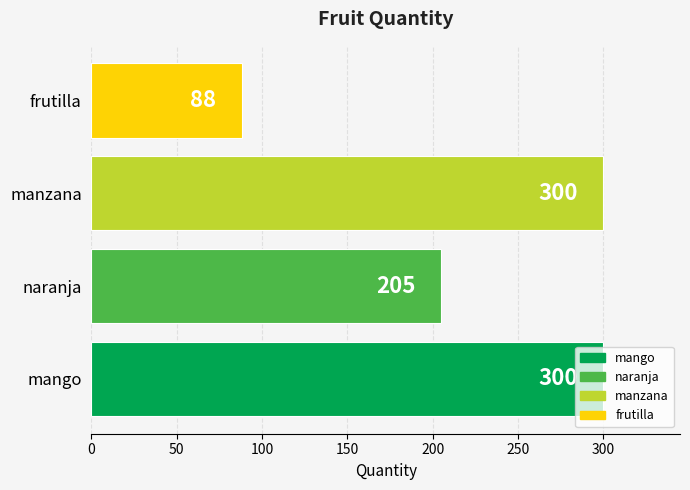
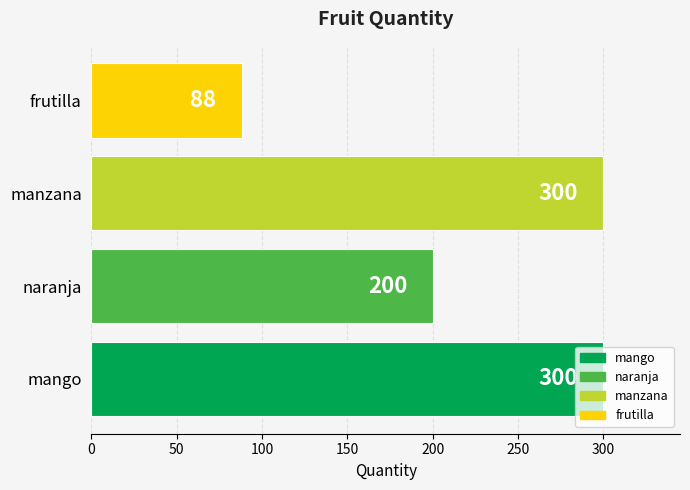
naranja: 205 -> 200
